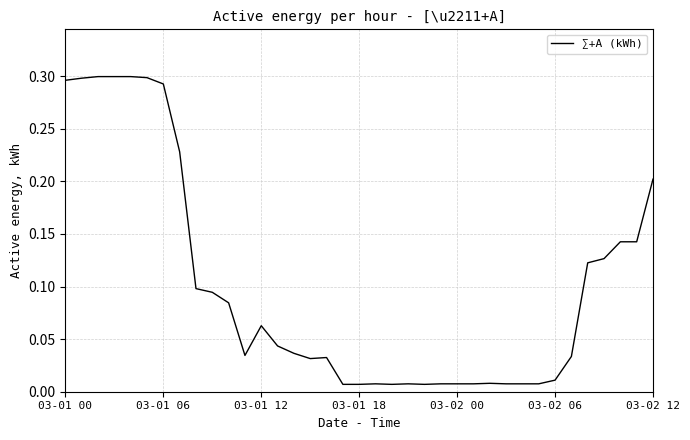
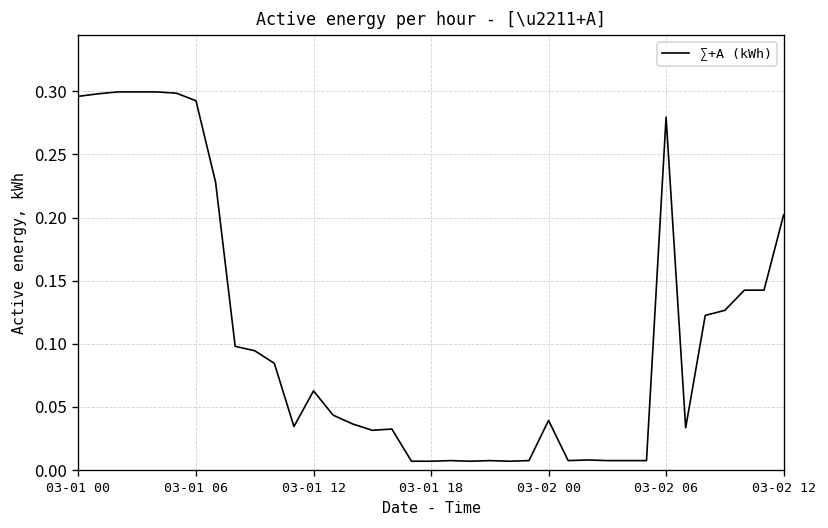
03-02 00: 0.008 -> 0.039
03-02 06: 0.011 -> 0.279
